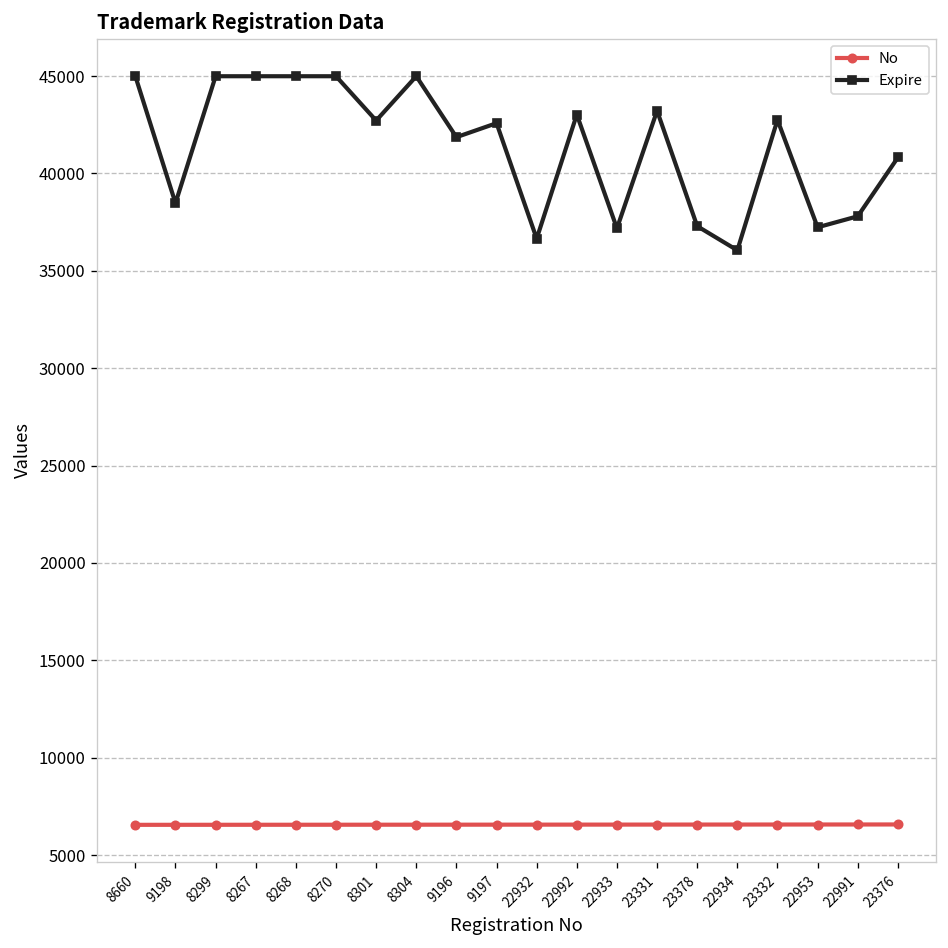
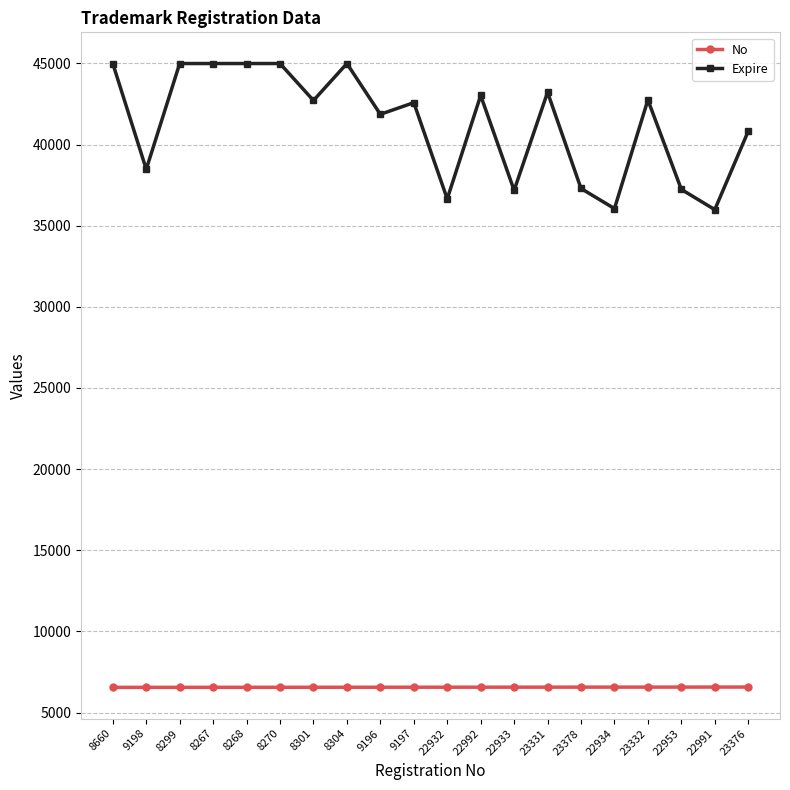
Expire, 22991: 37800 -> 36000
